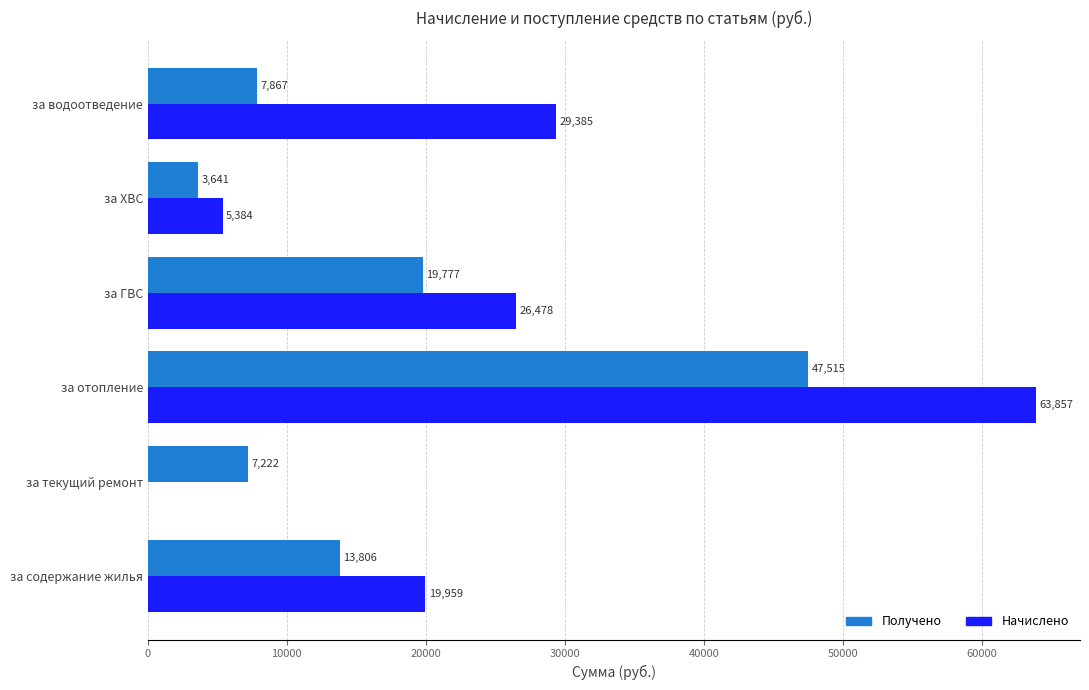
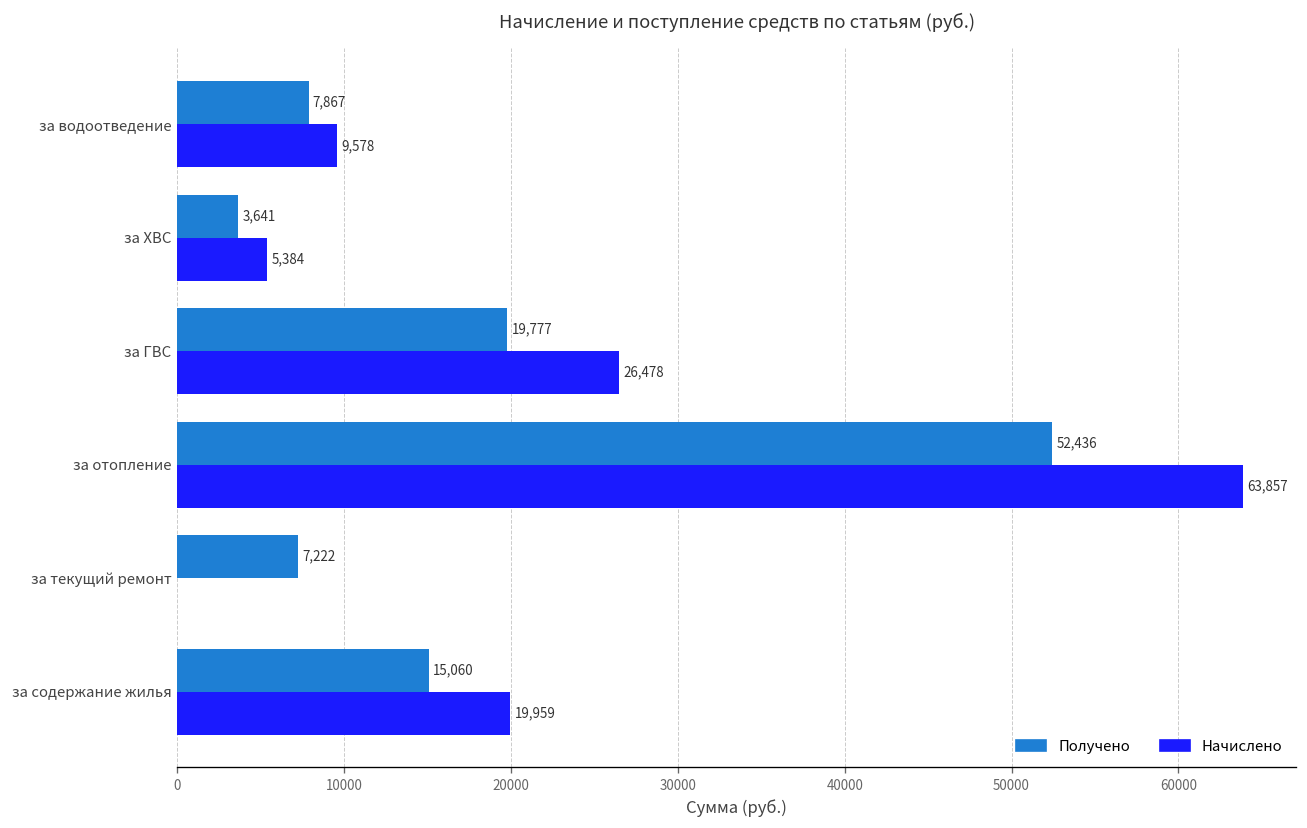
Начислено, за водоотведение: 29,385 -> 9,578
Получено, за отопление: 47,515 -> 52,436
Получено, за содержание жилья: 13,806 -> 15,060
